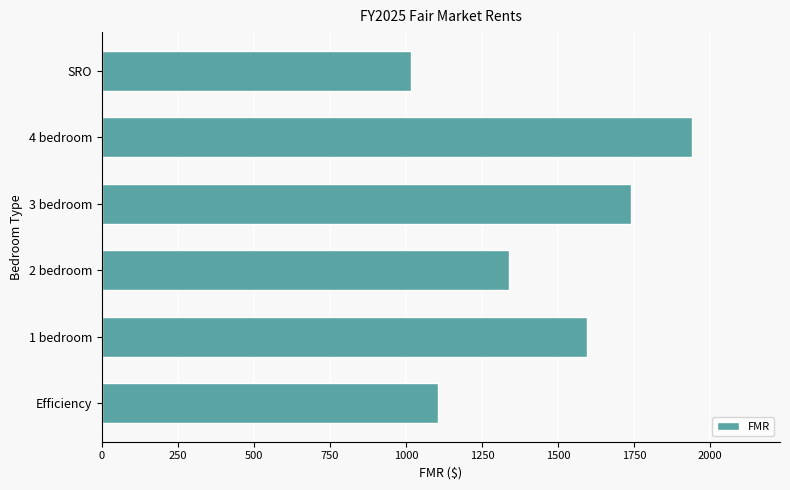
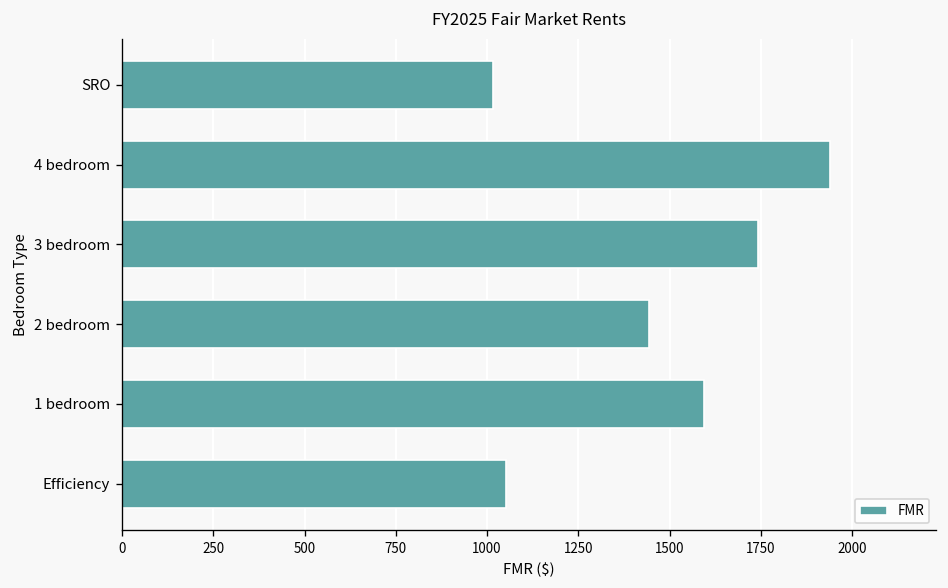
2 bedroom: 1340 -> 1450
Efficiency: 1100 -> 1050
